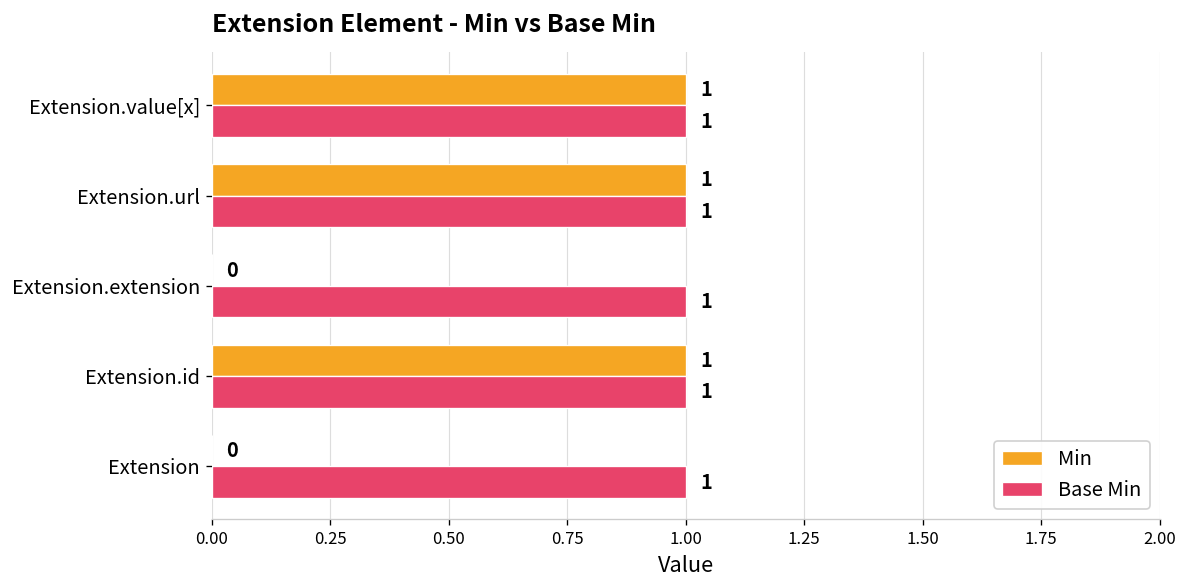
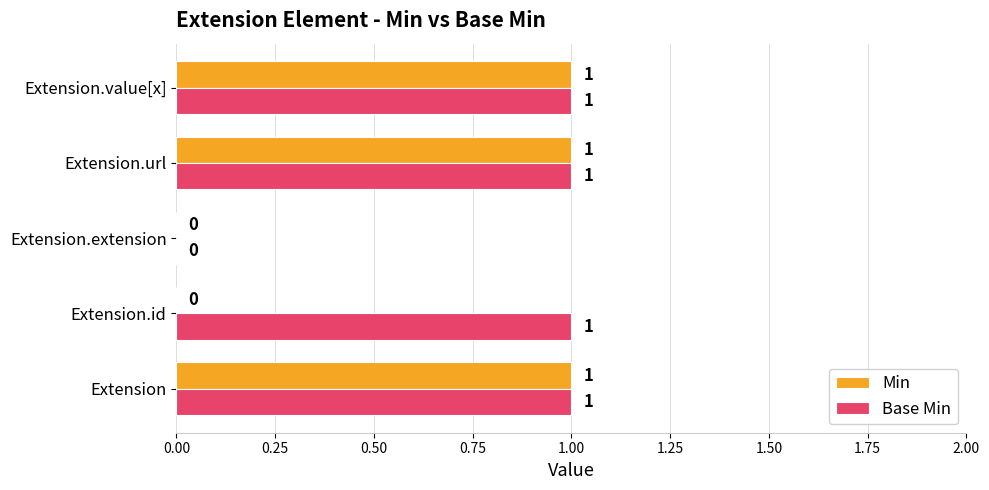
Base Min, Extension.extension: 1 -> 0
Min, Extension.id: 1 -> 0
Min, Extension: 0 -> 1
